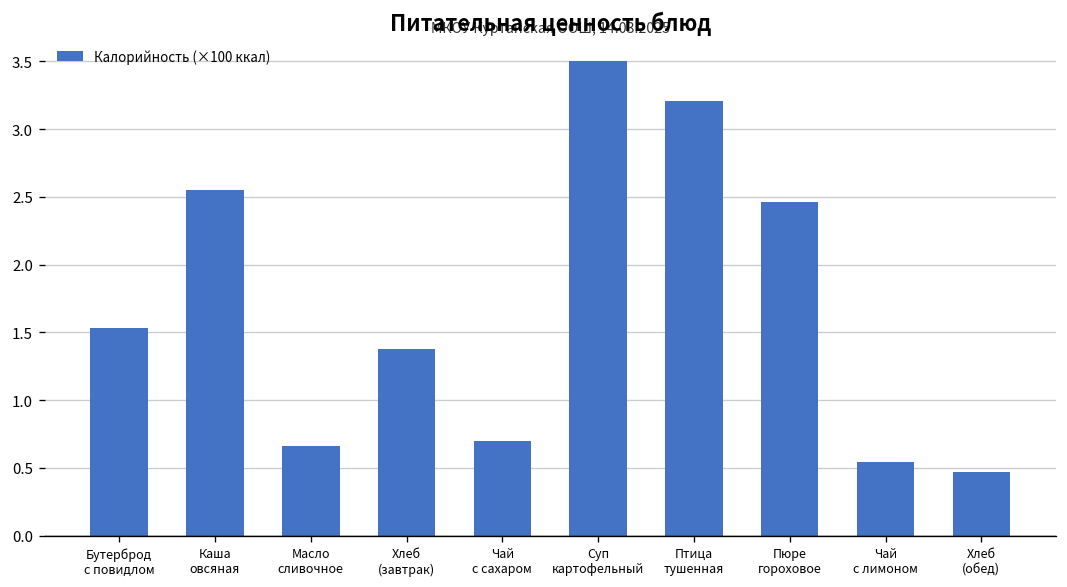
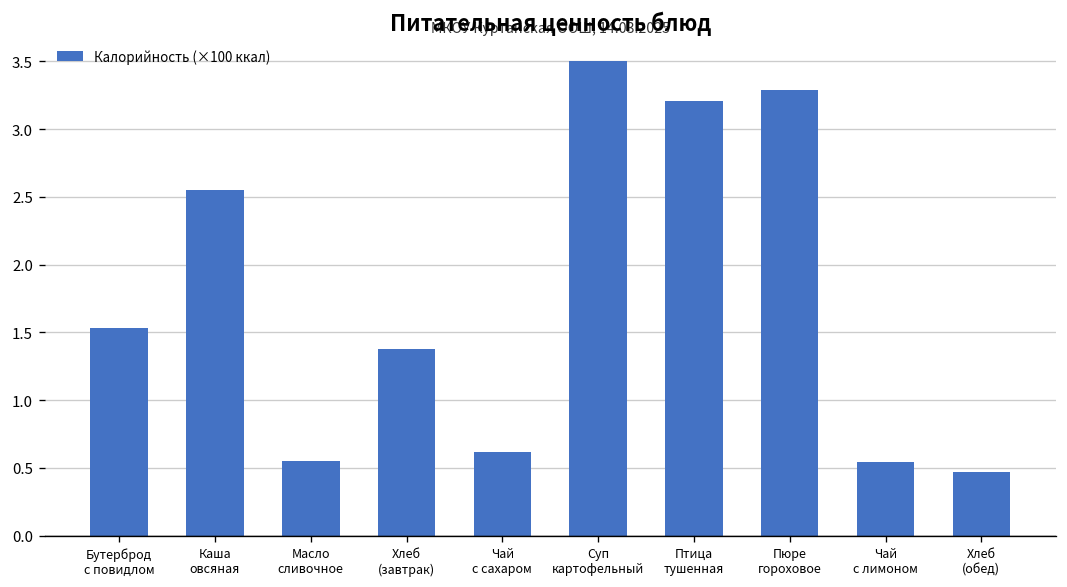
Масло сливочное: 0.66 -> 0.55
Чай с сахаром: 0.70 -> 0.61
Пюре гороховое: 2.46 -> 3.29
